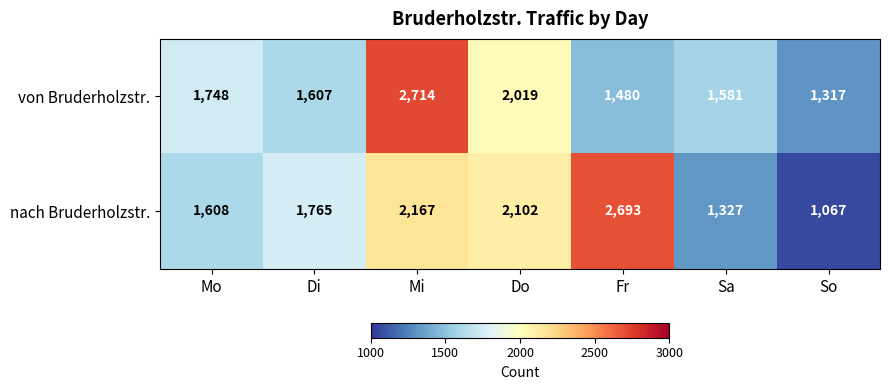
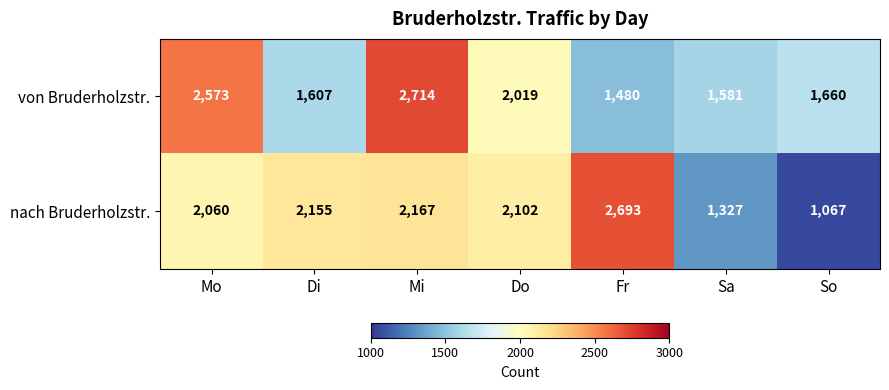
von Bruderholzstr., Mo: 1,748 -> 2,573
von Bruderholzstr., So: 1,317 -> 1,660
nach Bruderholzstr., Mo: 1,608 -> 2,060
nach Bruderholzstr., Di: 1,765 -> 2,155
